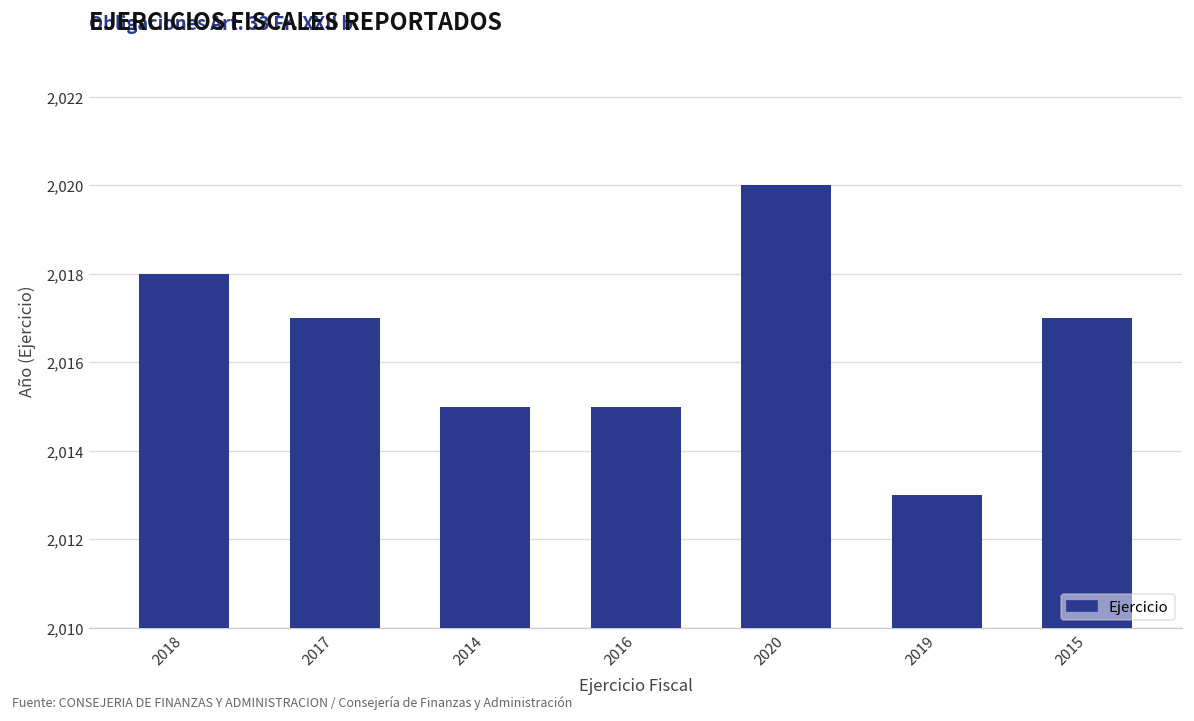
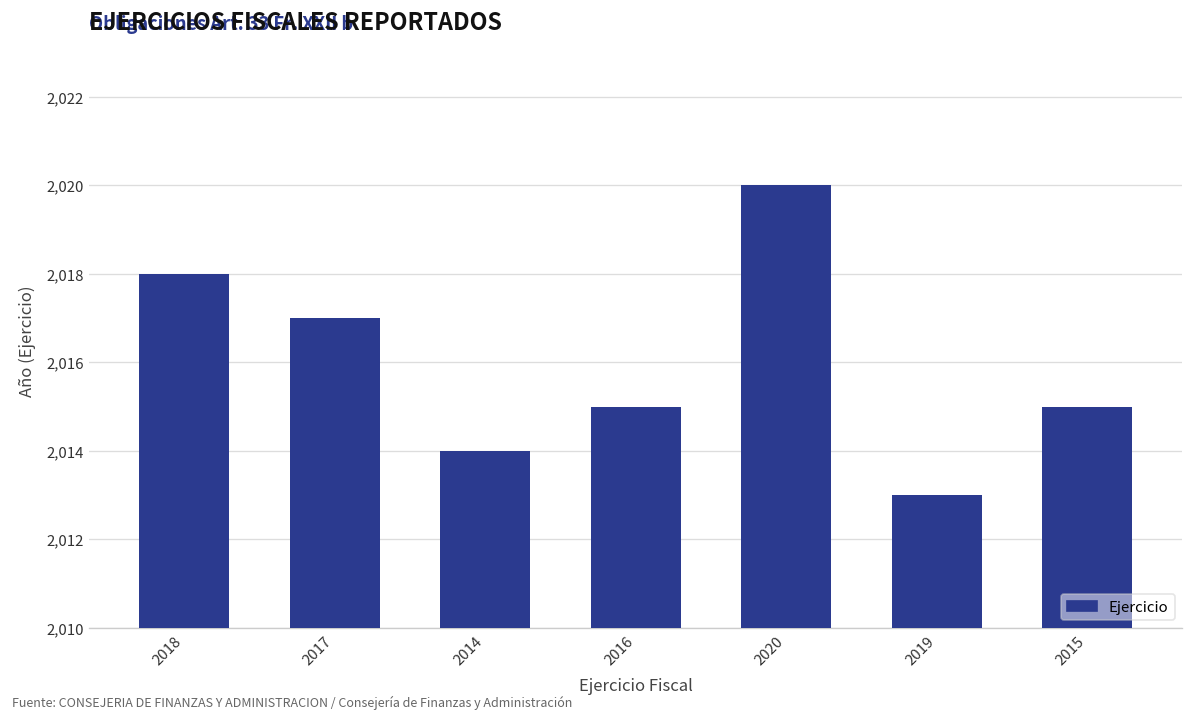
2014: 2,015 -> 2,014
2015: 2,017 -> 2,015
